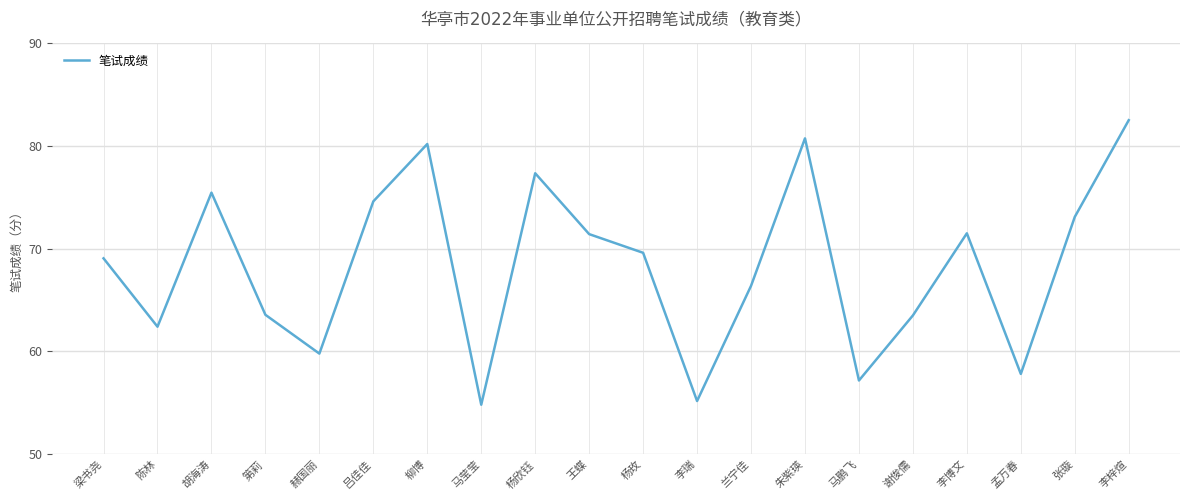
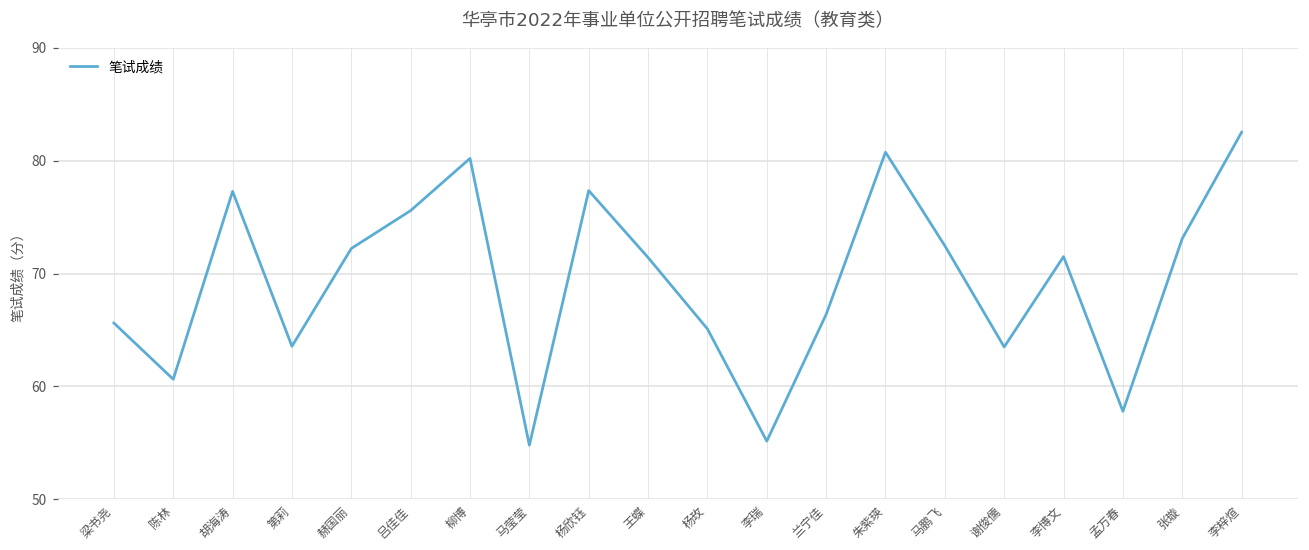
梁书尧: 69.1 -> 65.6
陈林: 62.4 -> 60.6
胡海涛: 75.5 -> 77.3
赫国丽: 59.8 -> 72.2
吕佳佳: 74.6 -> 75.6
杨玫: 69.6 -> 65.1
马鹏飞: 57.2 -> 72.5
